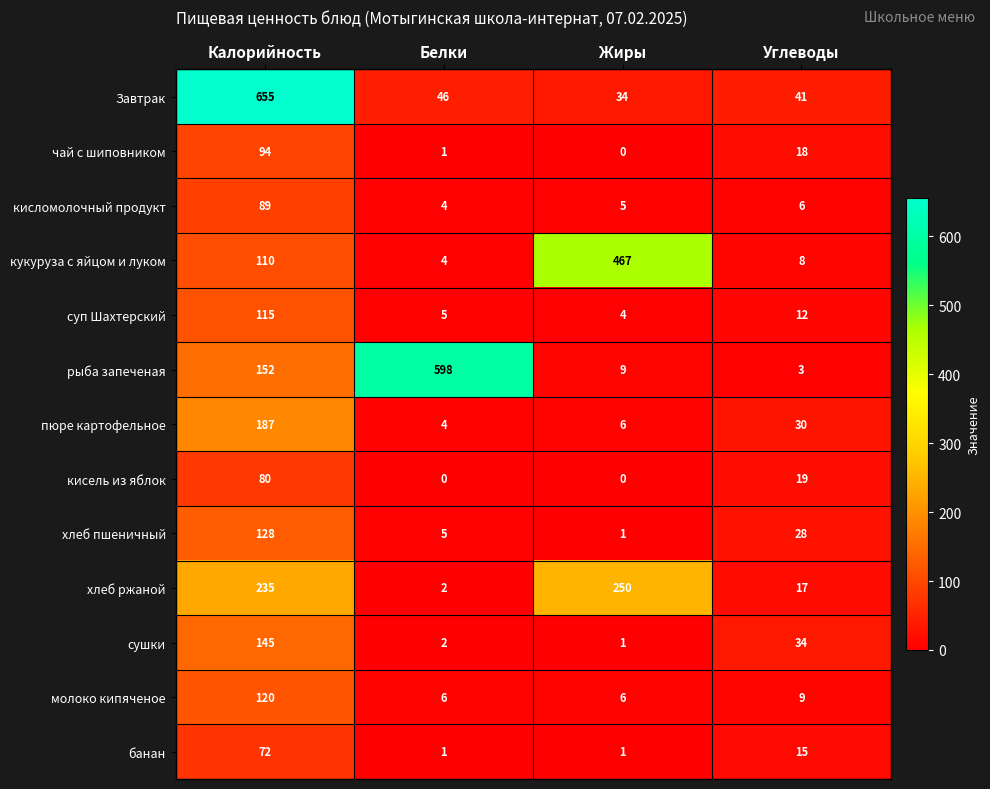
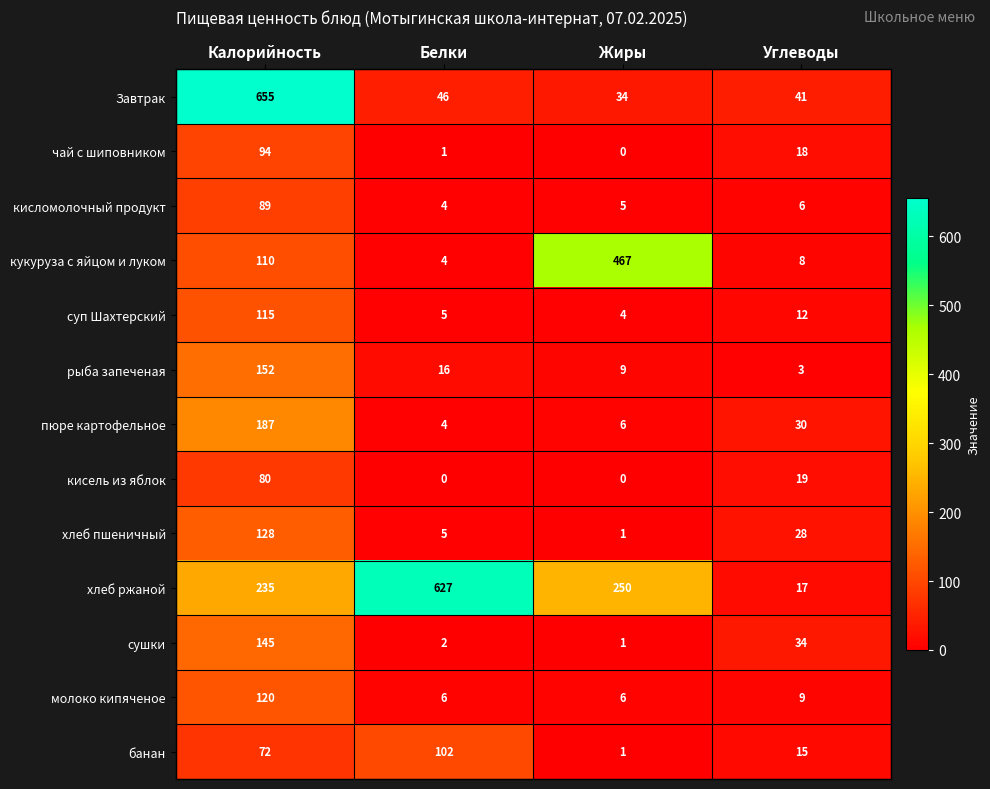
рыба запеченая, Белки: 598 -> 16
хлеб ржаной, Белки: 2 -> 627
банан, Белки: 1 -> 102
